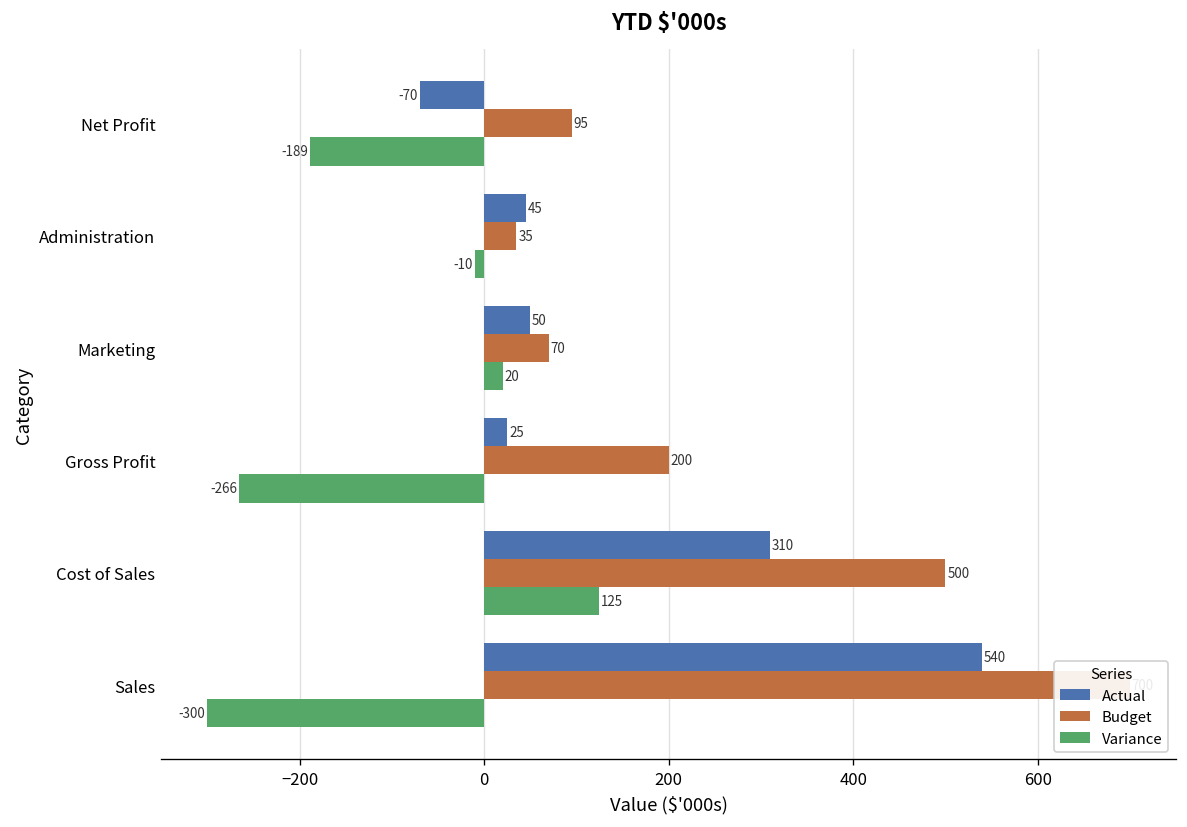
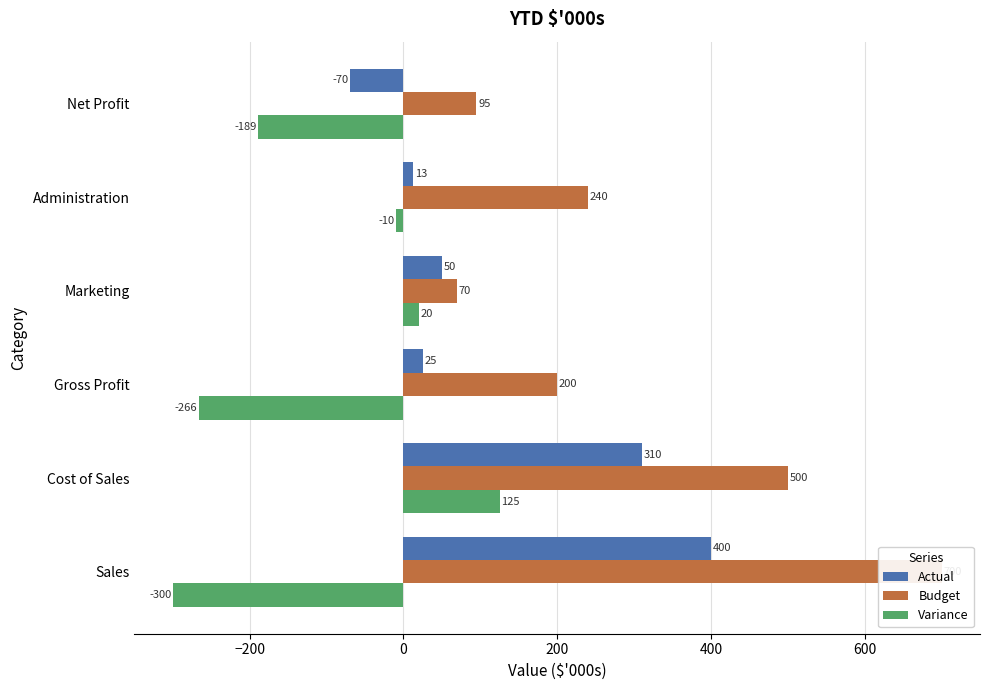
Actual, Administration: 45 -> 13
Budget, Administration: 35 -> 240
Actual, Sales: 540 -> 400
